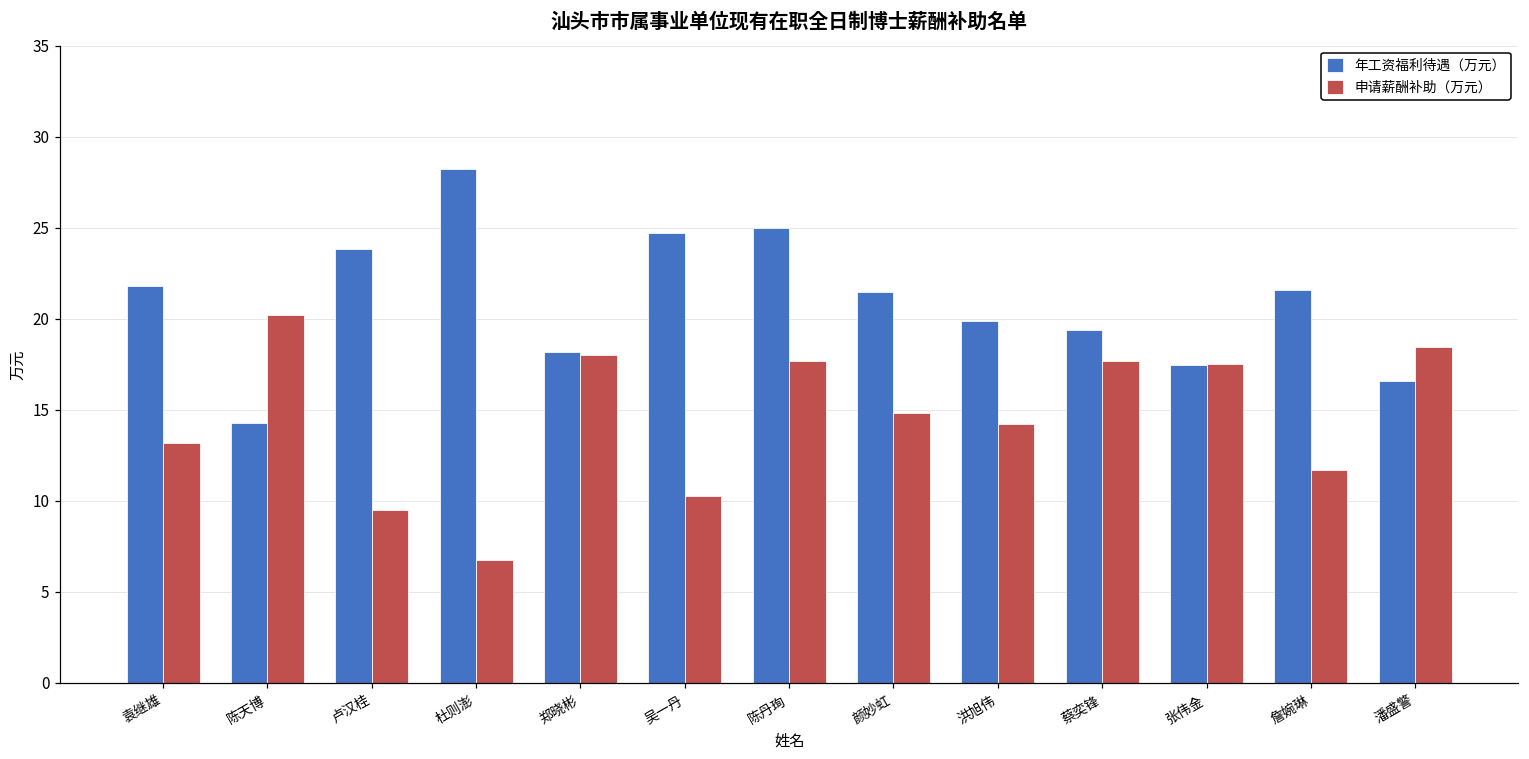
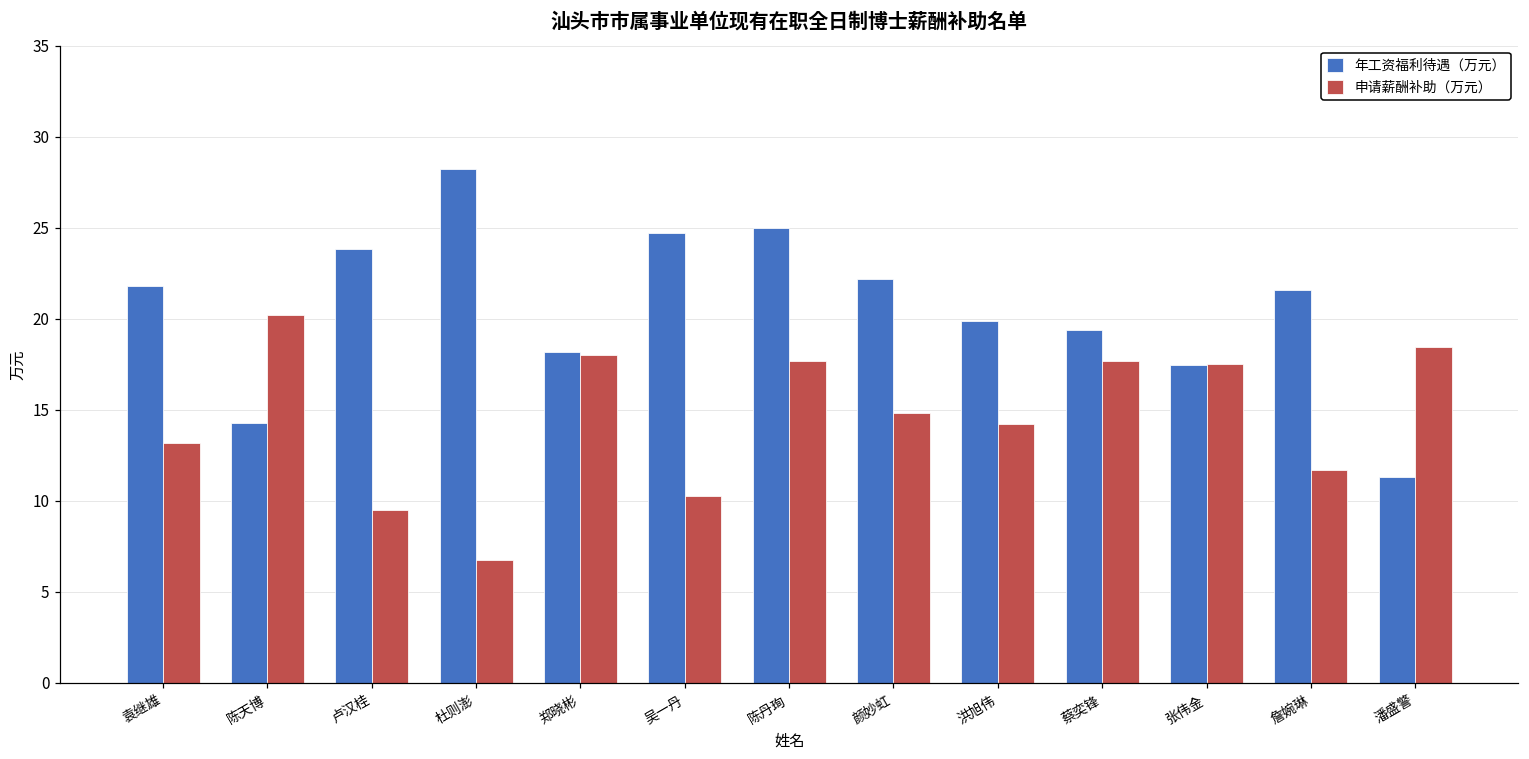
年工资福利待遇（万元）, 颜妙虹: 21.5 -> 22.2
年工资福利待遇（万元）, 潘盛警: 16.6 -> 11.3
